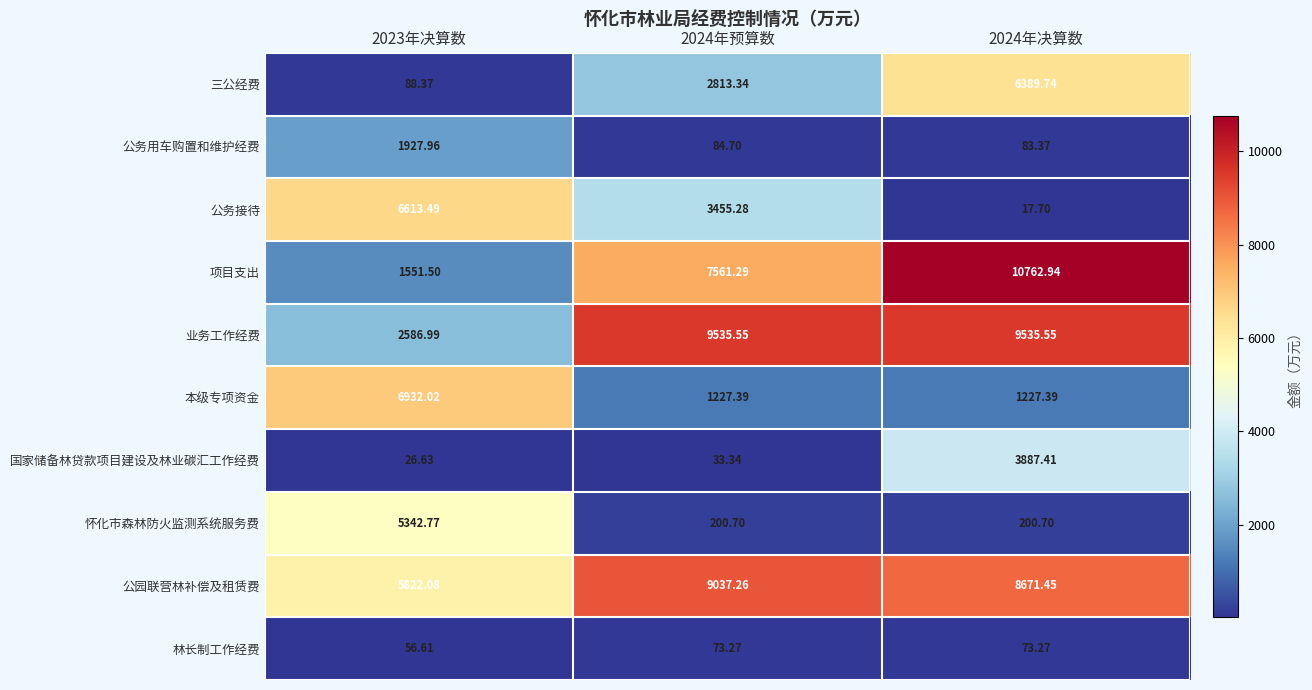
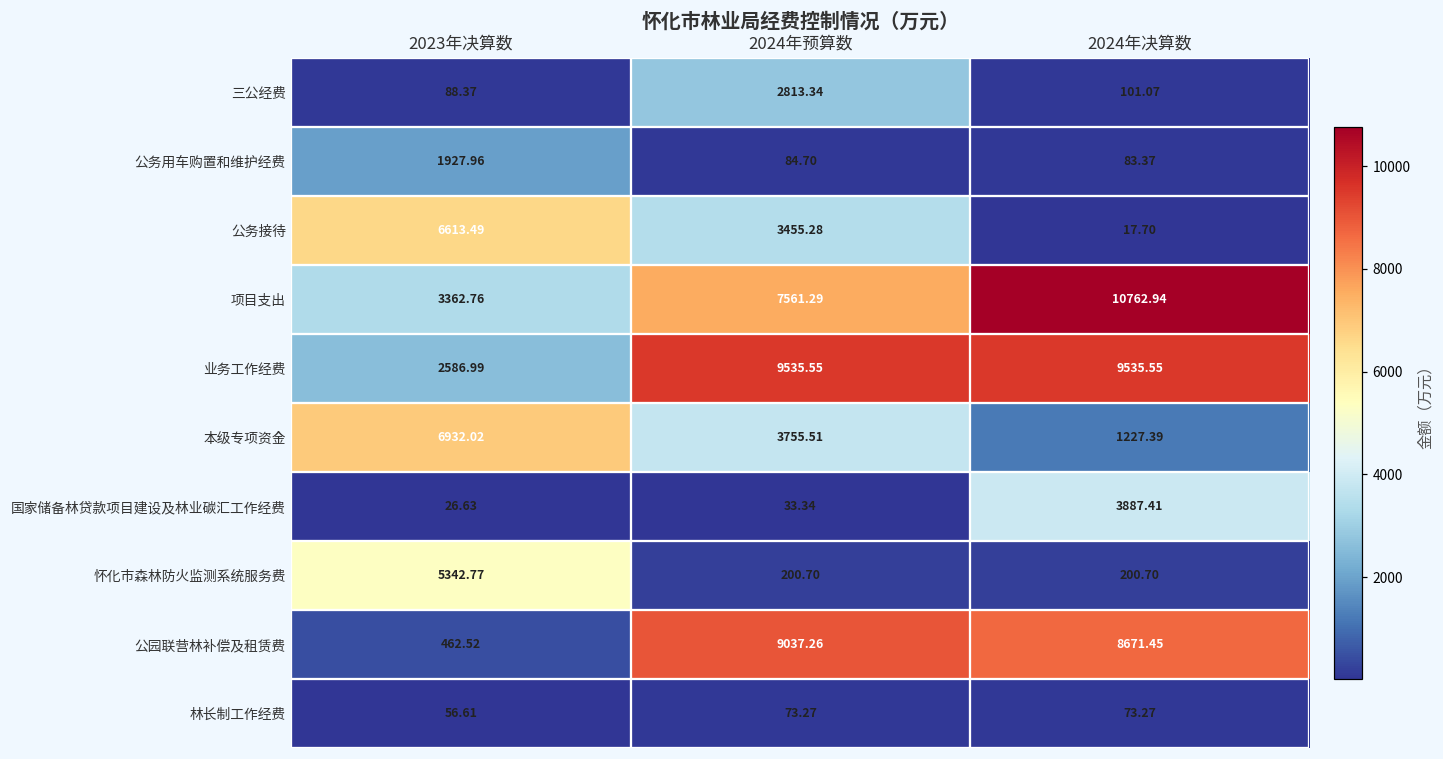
三公经费, 2024年决算数: 6389.74 -> 101.07
项目支出, 2023年决算数: 1551.50 -> 3362.76
本级专项资金, 2024年预算数: 1227.39 -> 3755.51
公园联营林补偿及租赁费, 2023年决算数: 5822.08 -> 462.52
